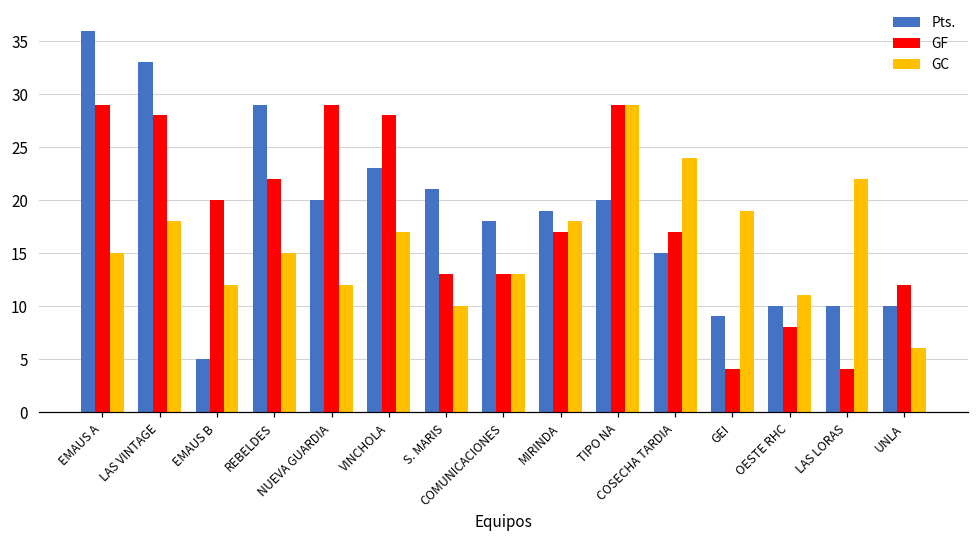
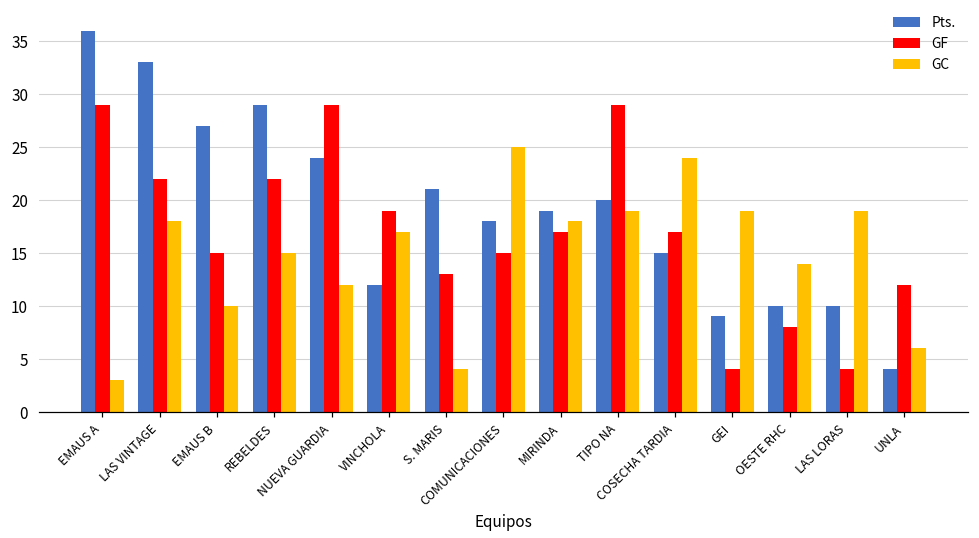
GC, EMAUS A: 15 -> 3
GF, LAS VINTAGE: 28 -> 22
Pts., EMAUS B: 5 -> 27
GF, EMAUS B: 20 -> 15
GC, EMAUS B: 12 -> 10
Pts., NUEVA GUARDIA: 20 -> 24
Pts., VINCHOLA: 23 -> 12
GF, VINCHOLA: 28 -> 19
GC, S. MARIS: 10 -> 4
GF, COMUNICACIONES: 13 -> 15
GC, COMUNICACIONES: 13 -> 25
GC, TIPO NA: 29 -> 19
GC, OESTE RHC: 11 -> 14
GC, LAS LORAS: 22 -> 19
Pts., UNLA: 10 -> 4
